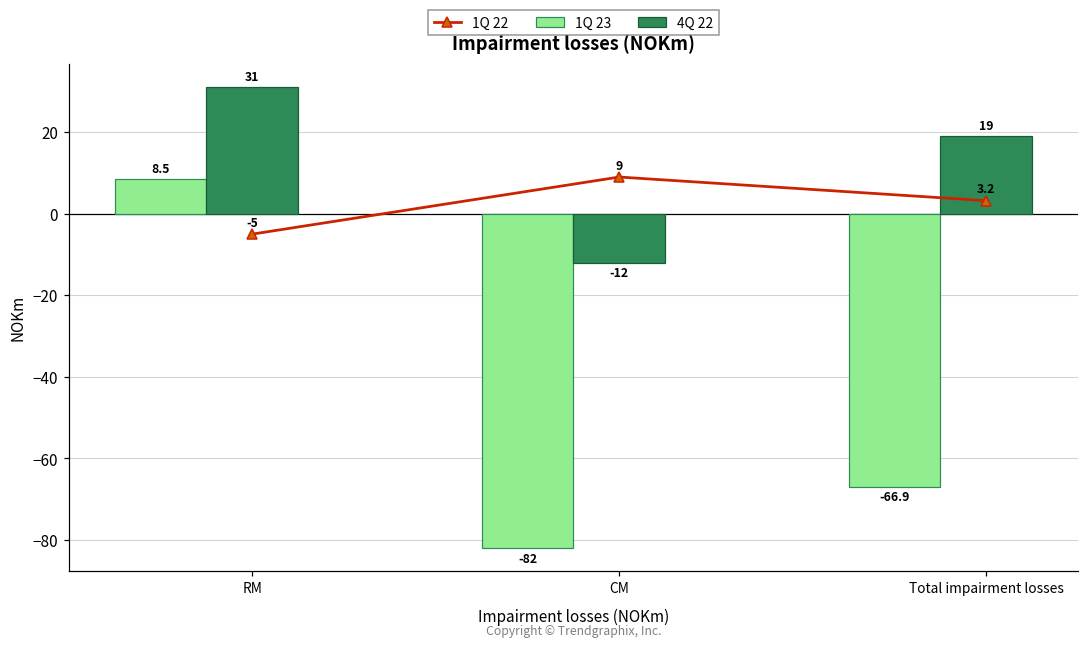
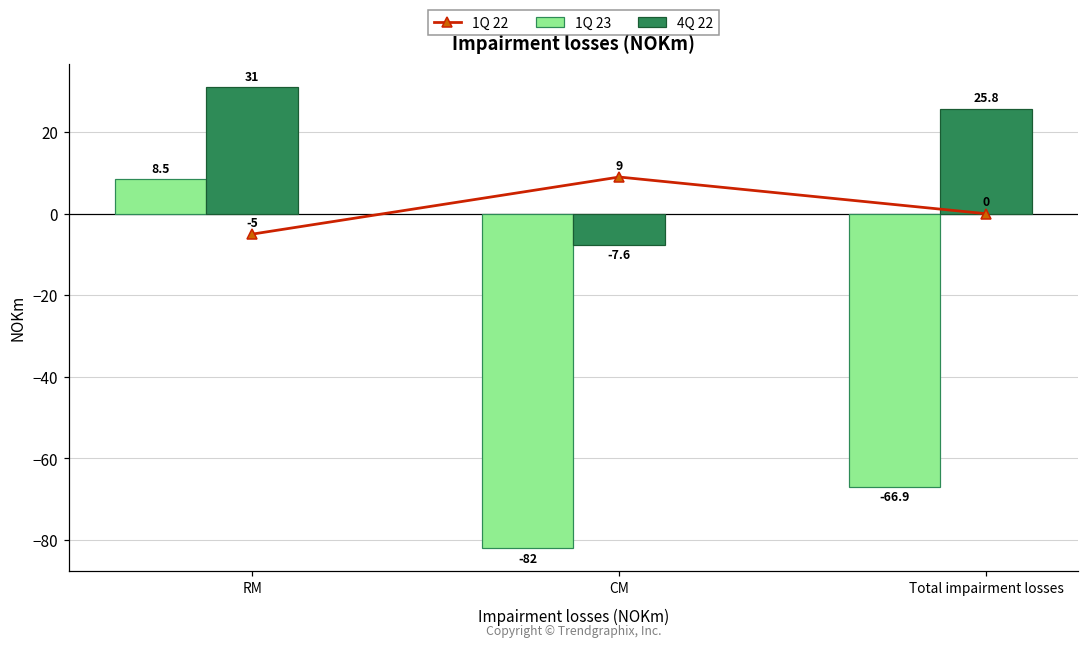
4Q 22, CM: -12 -> -7.6
1Q 22, Total impairment losses: 3.2 -> 0
4Q 22, Total impairment losses: 19 -> 25.8
